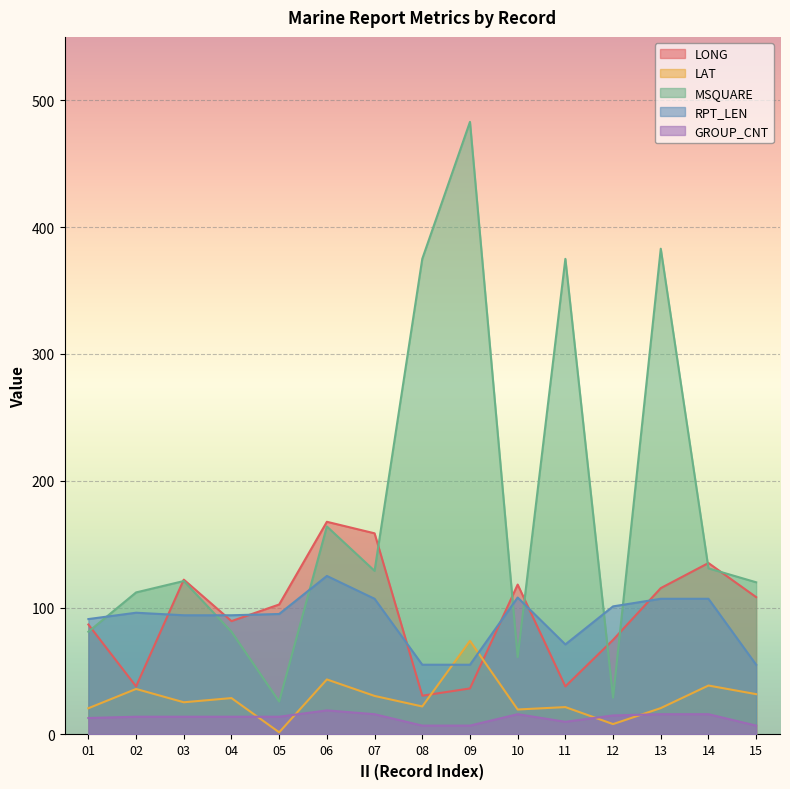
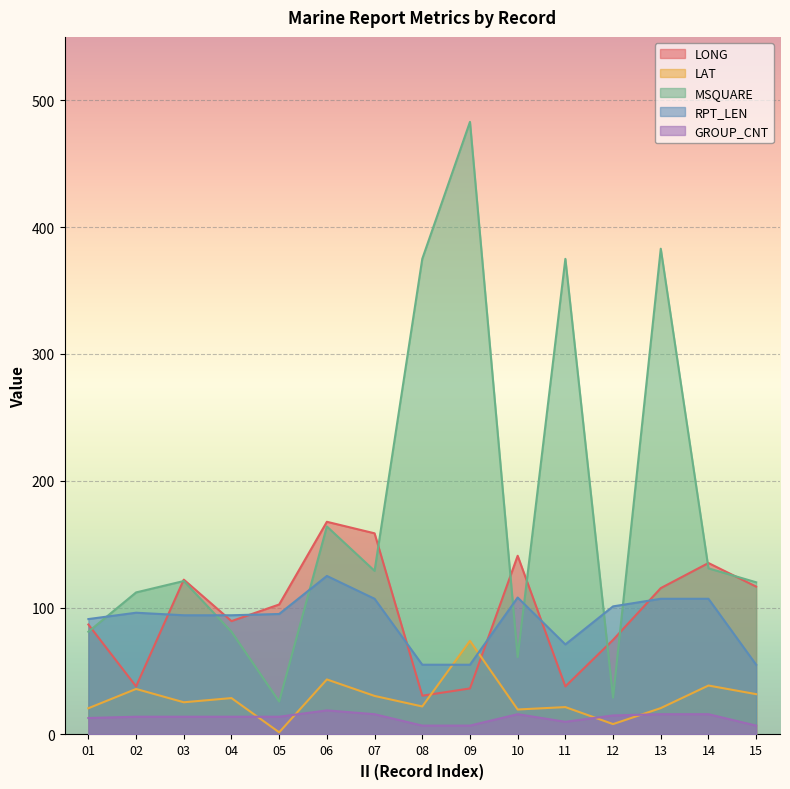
LONG, 10: 118 -> 141
LONG, 15: 108 -> 117
